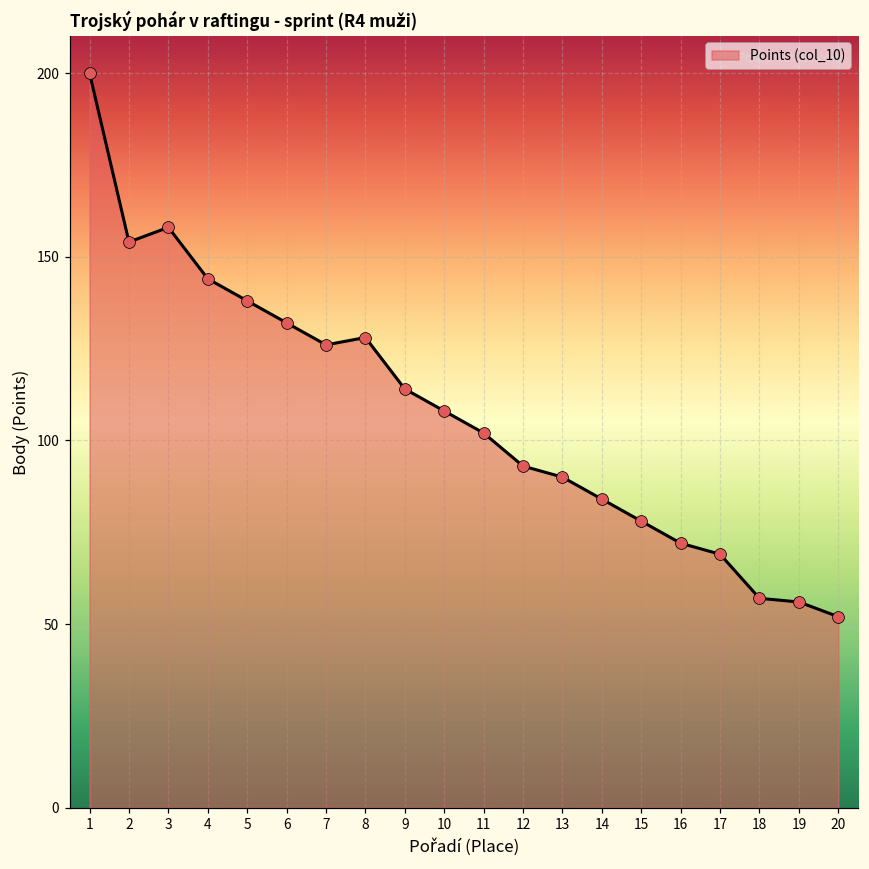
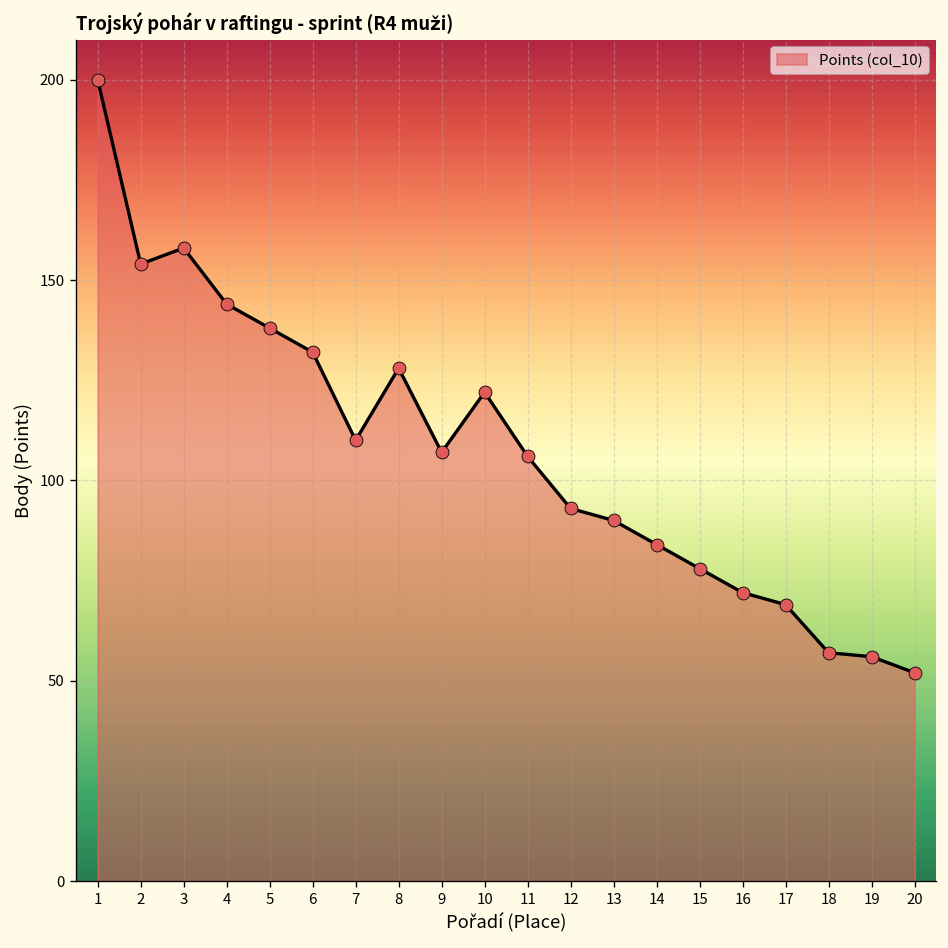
7: 126 -> 110
9: 114 -> 107
10: 108 -> 122
11: 102 -> 106
